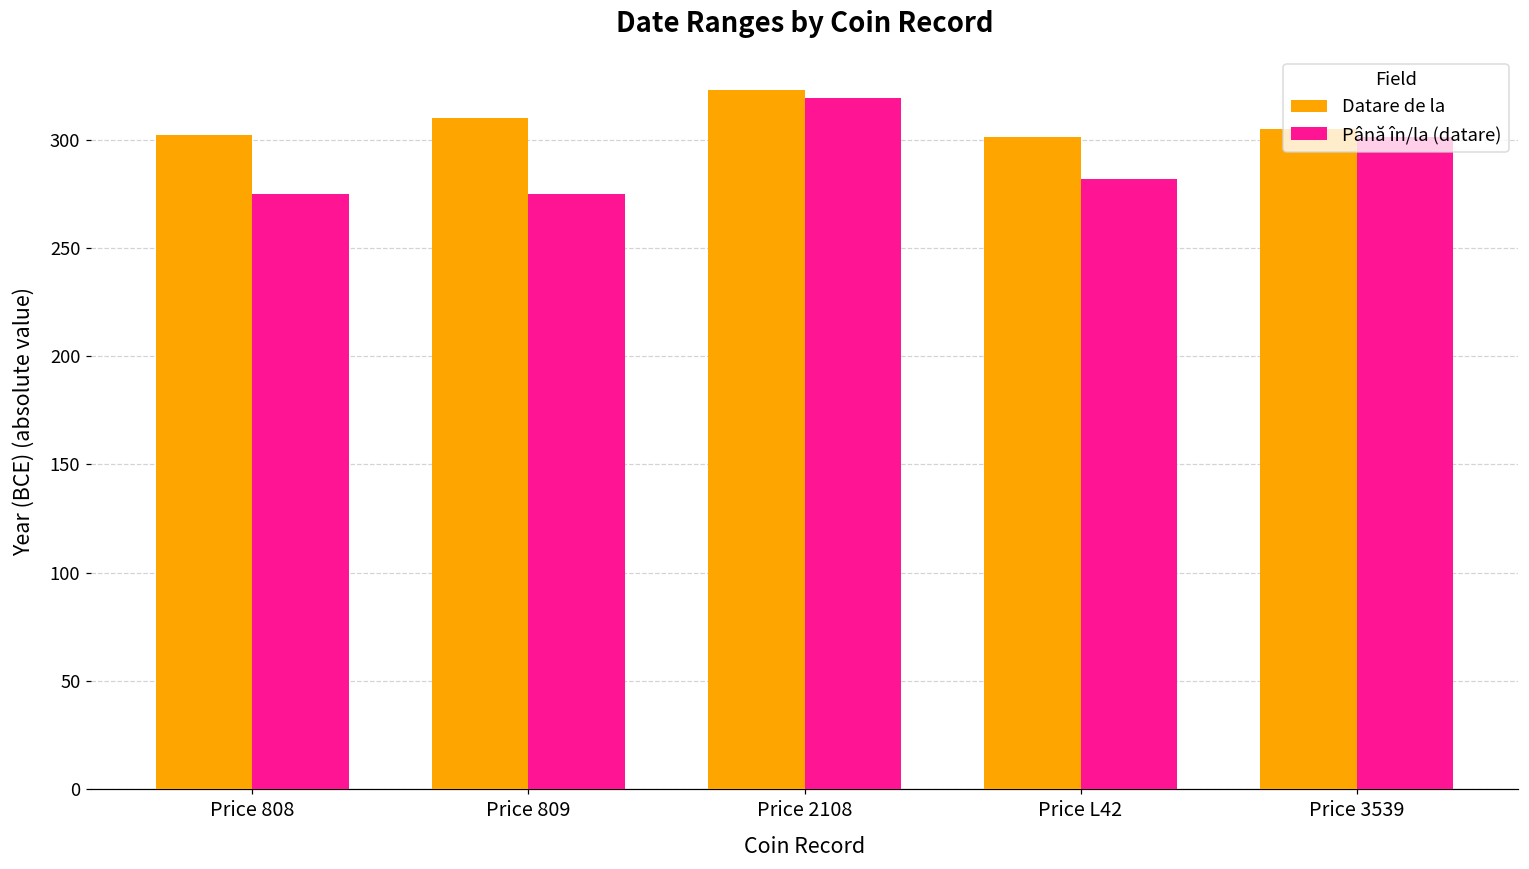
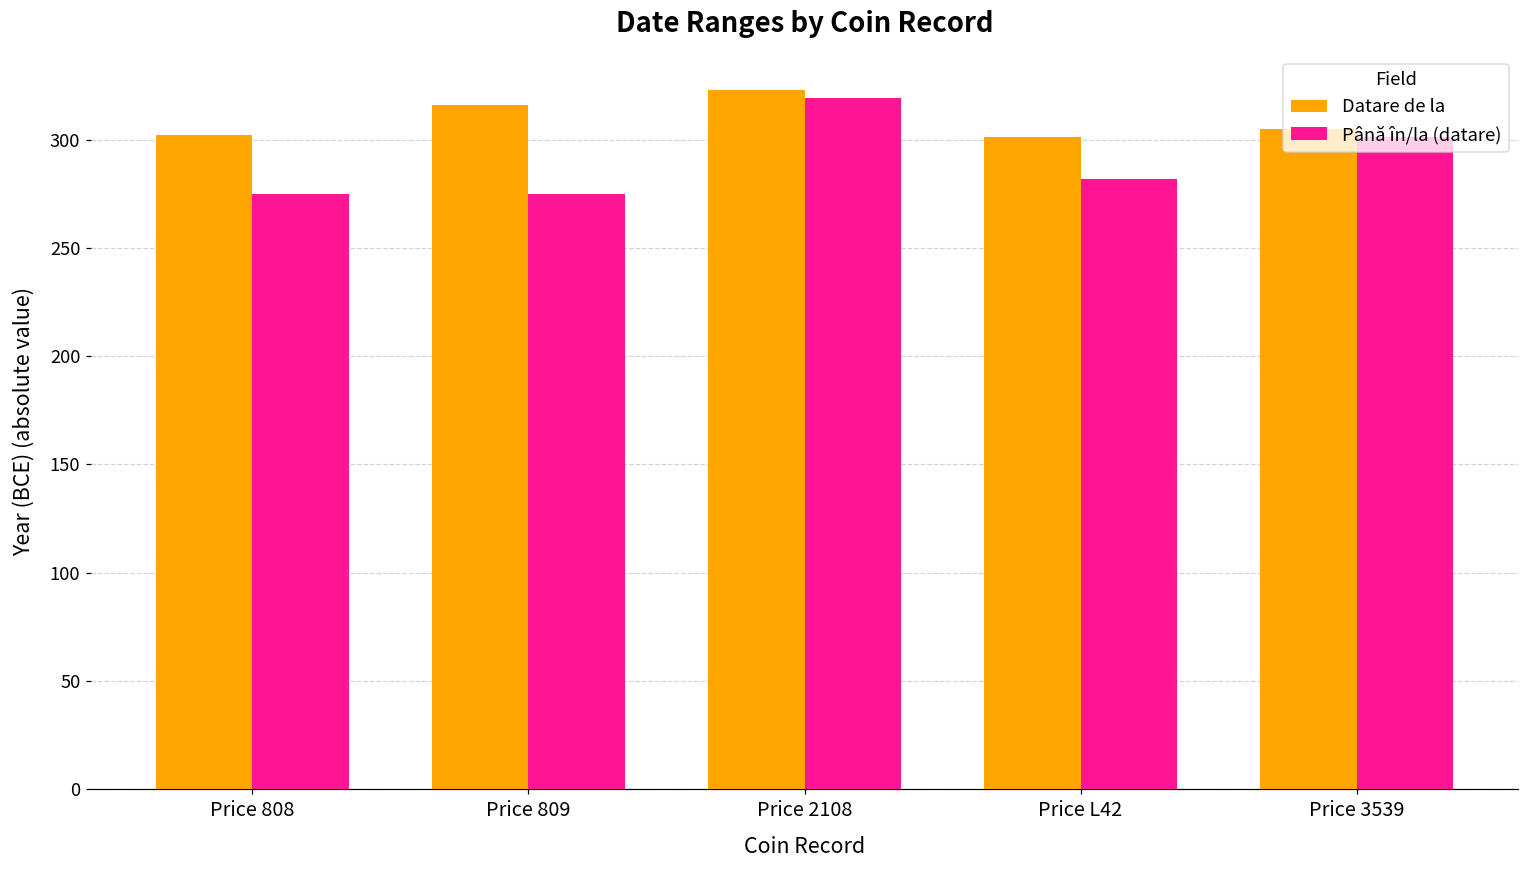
Datare de la, Price 809: 310 -> 316
